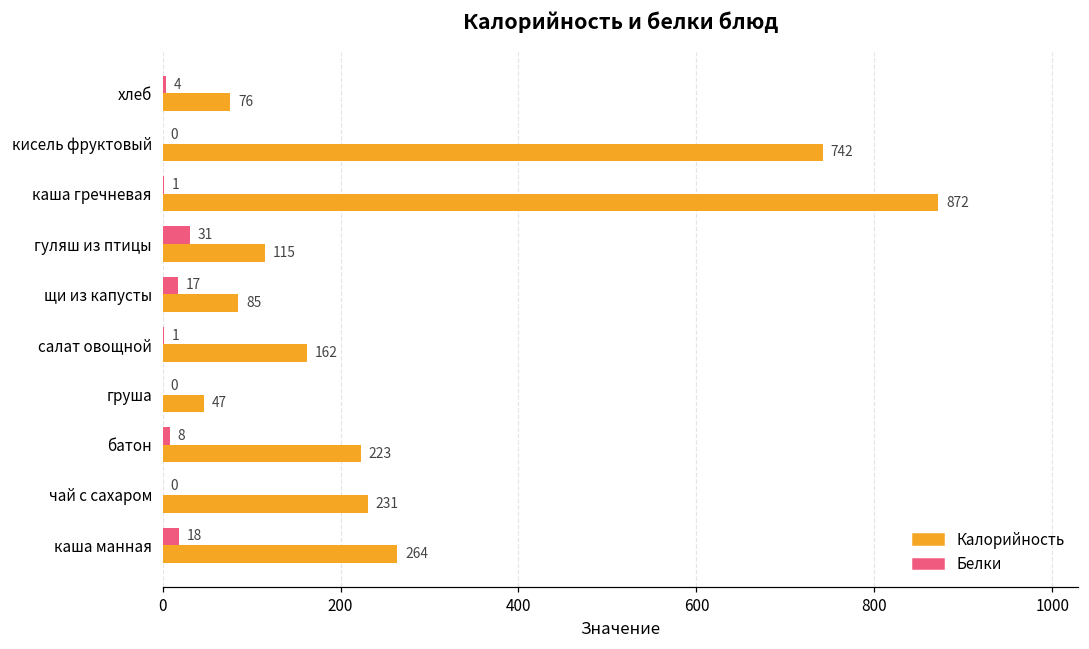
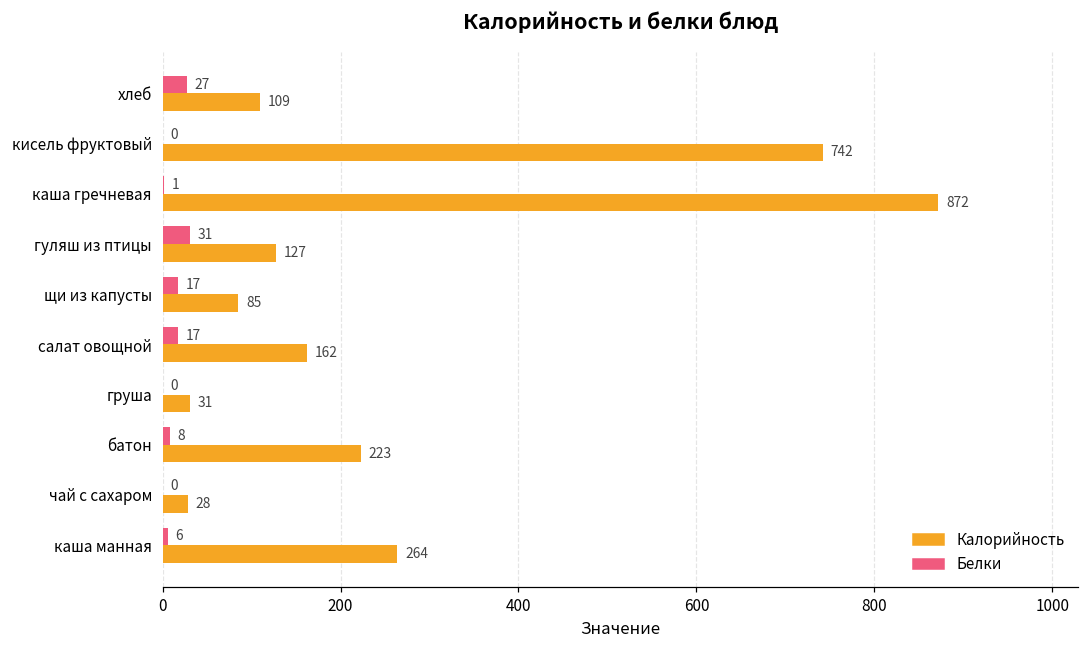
Белки, хлеб: 4 -> 27
Калорийность, хлеб: 76 -> 109
Калорийность, гуляш из птицы: 115 -> 127
Белки, салат овощной: 1 -> 17
Калорийность, груша: 47 -> 31
Калорийность, чай с сахаром: 231 -> 28
Белки, каша манная: 18 -> 6
